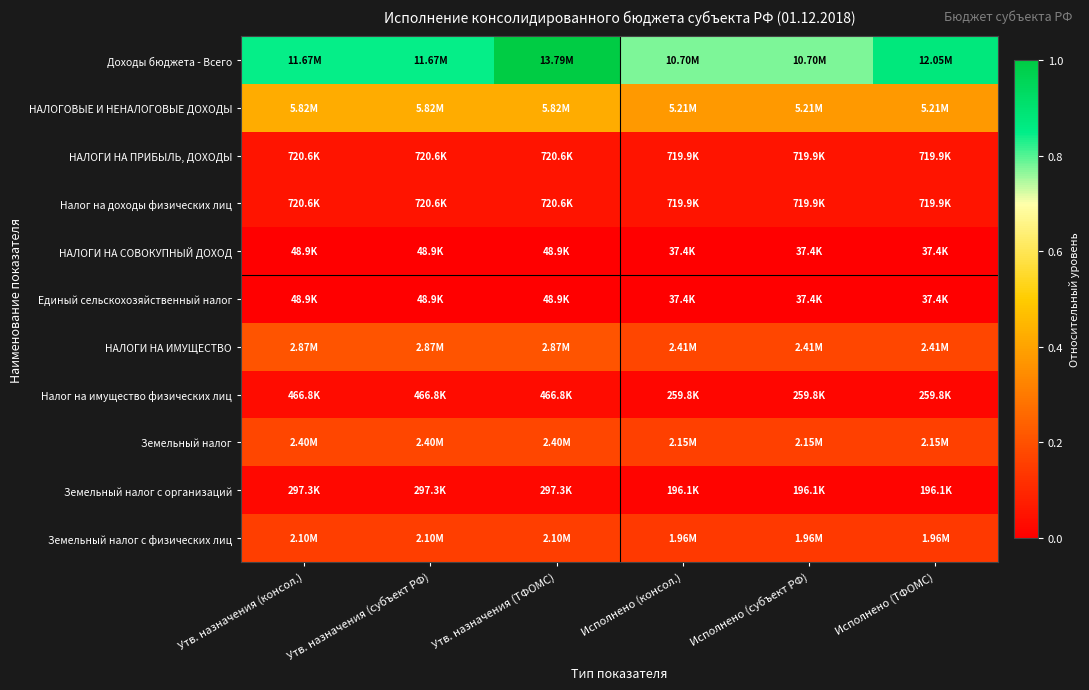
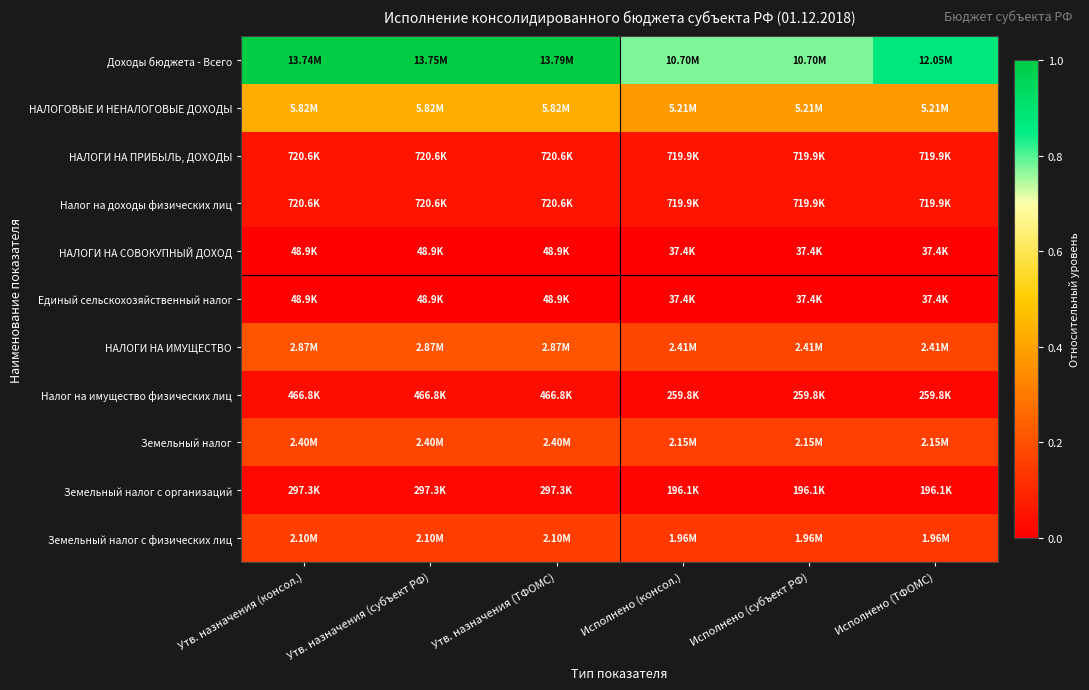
Доходы бюджета - Всего, Утв. назначения (консол.): 11.67M -> 13.74M
Доходы бюджета - Всего, Утв. назначения (субъект РФ): 11.67M -> 13.75M
